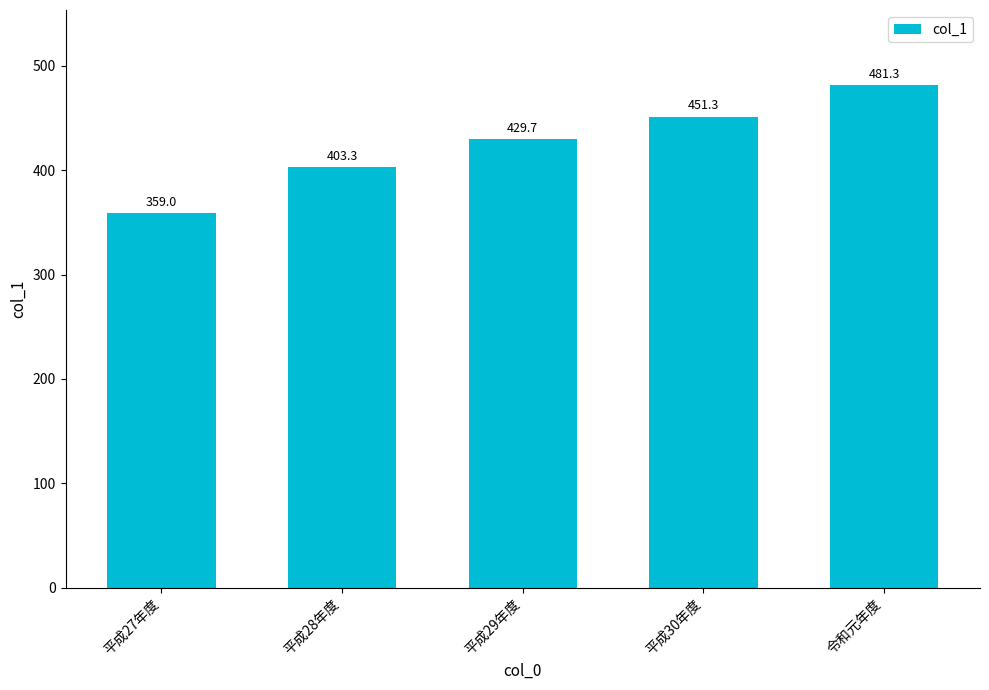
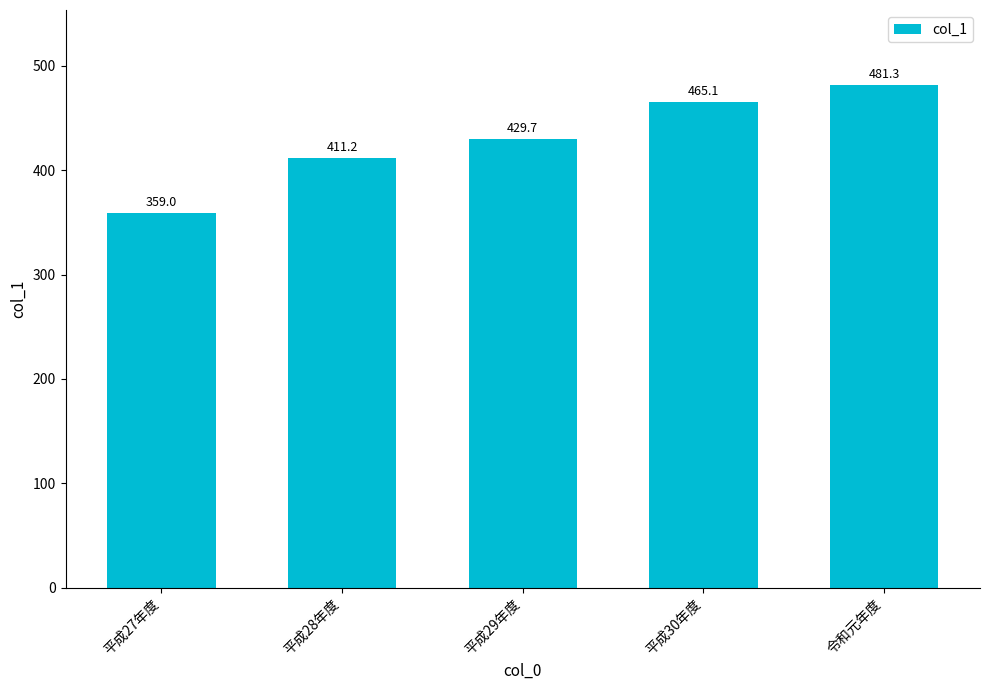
平成28年度: 403.3 -> 411.2
平成30年度: 451.3 -> 465.1
